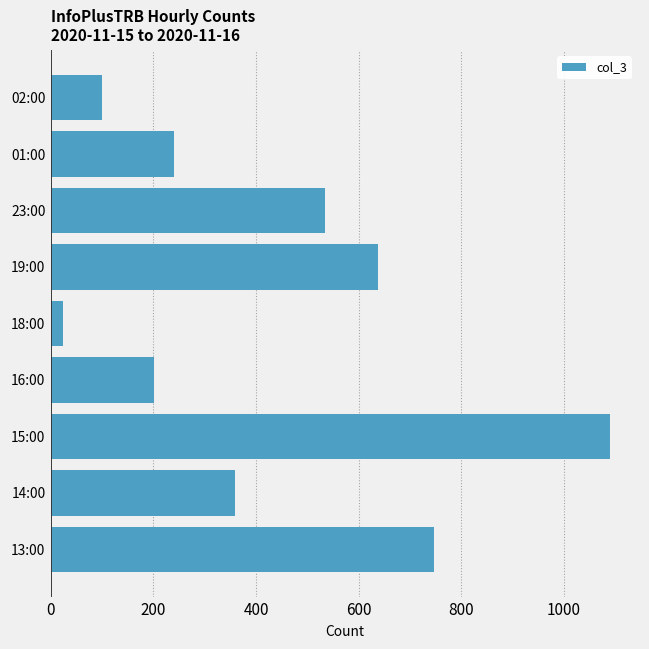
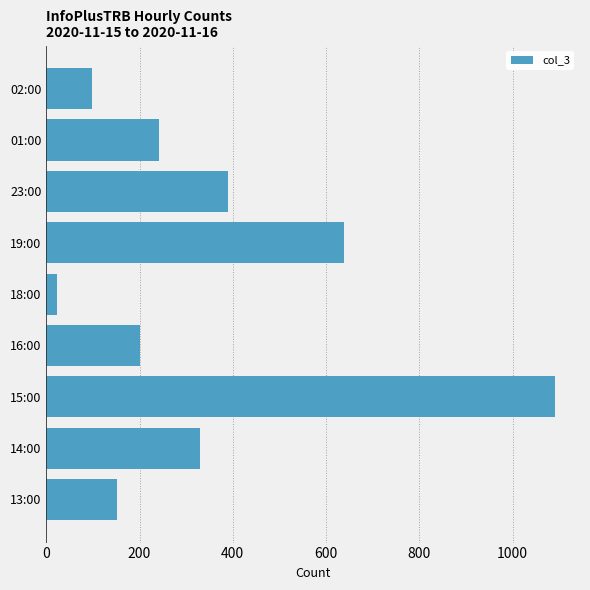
23:00: 530 -> 390
14:00: 360 -> 330
13:00: 750 -> 150
